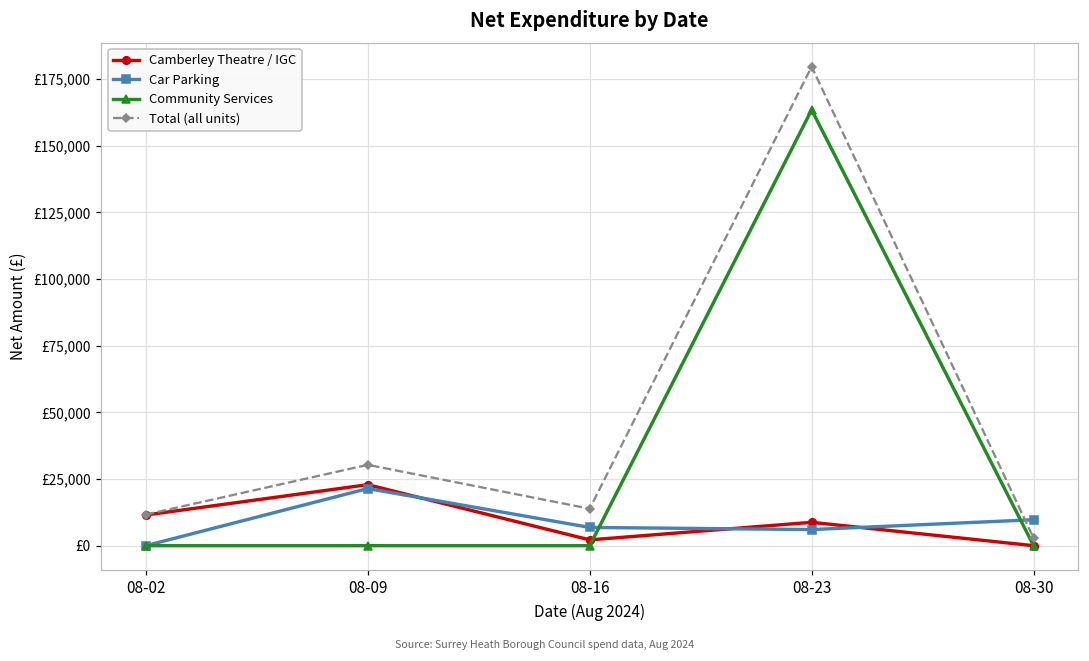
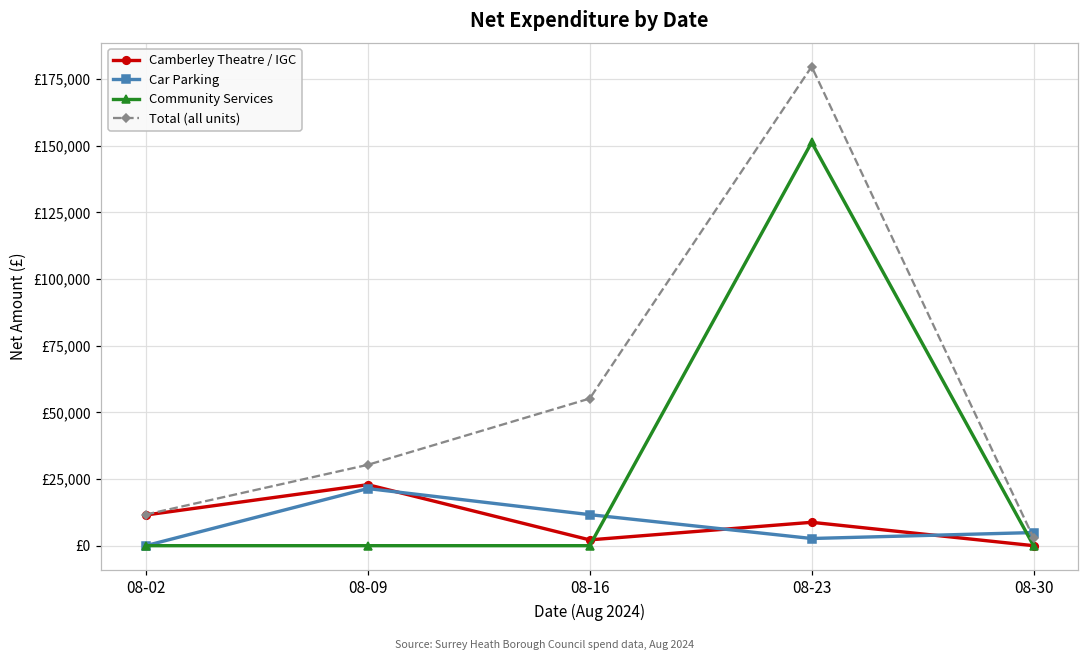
Car Parking, 08-16: £7,000 -> £12,000
Total (all units), 08-16: £14,000 -> £55,000
Car Parking, 08-23: £6,000 -> £3,000
Community Services, 08-23: £163,000 -> £151,000
Car Parking, 08-30: £10,000 -> £5,000
